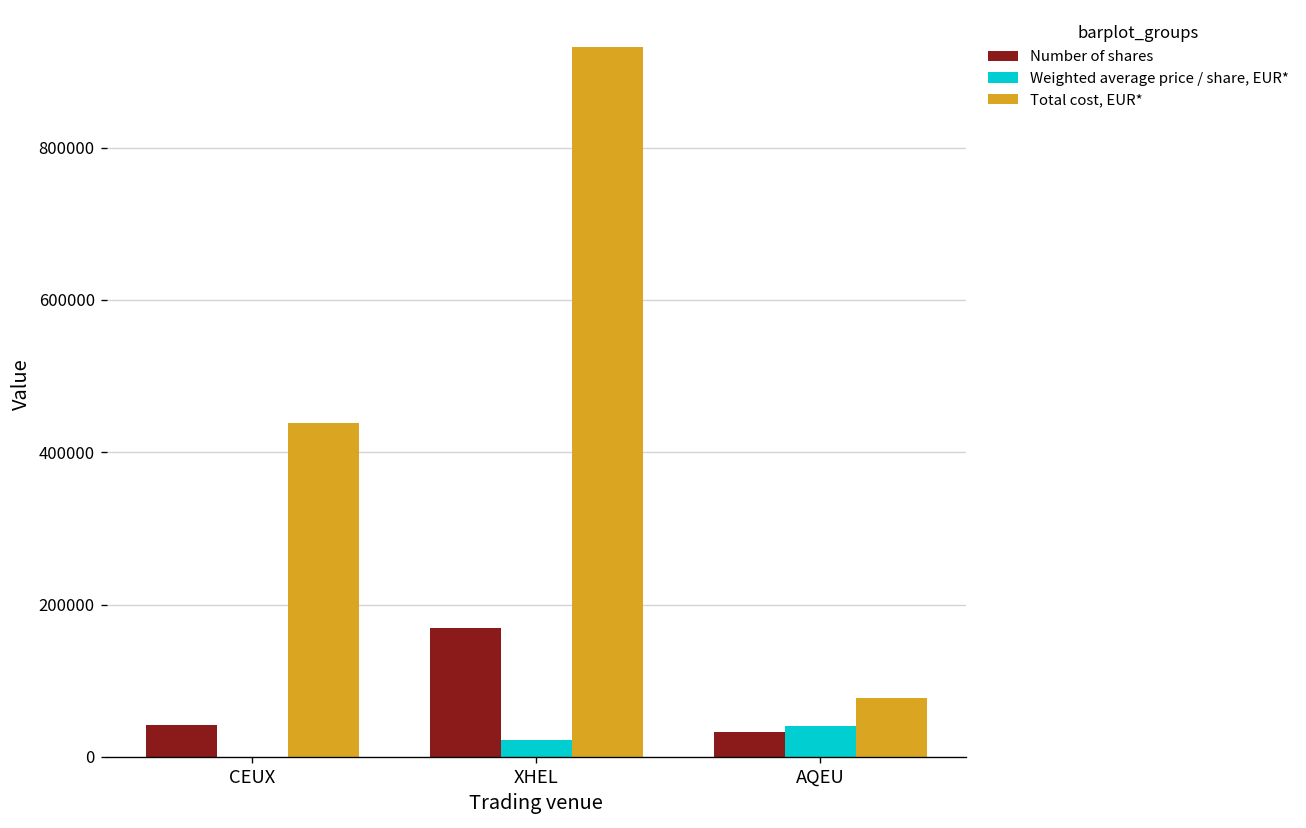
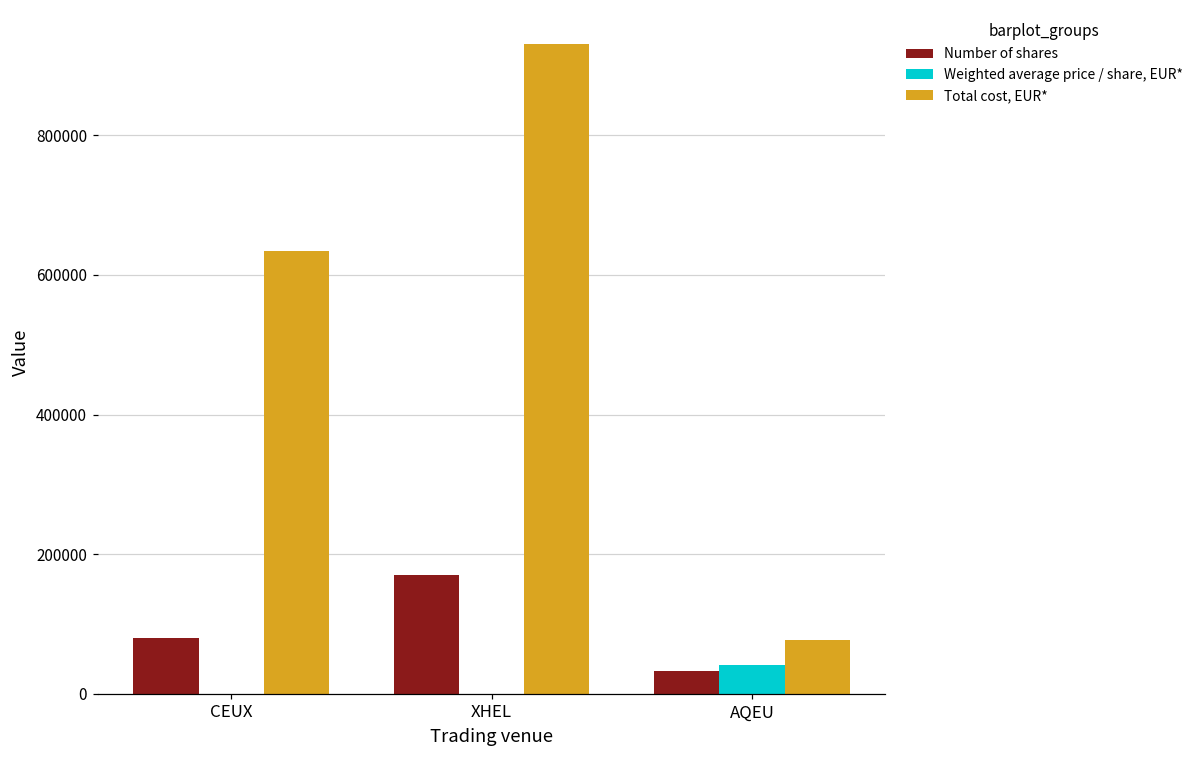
Number of shares, CEUX: 40000 -> 80000
Total cost, EUR*, CEUX: 440000 -> 630000
Weighted average price / share, EUR*, XHEL: 20000 -> 0
